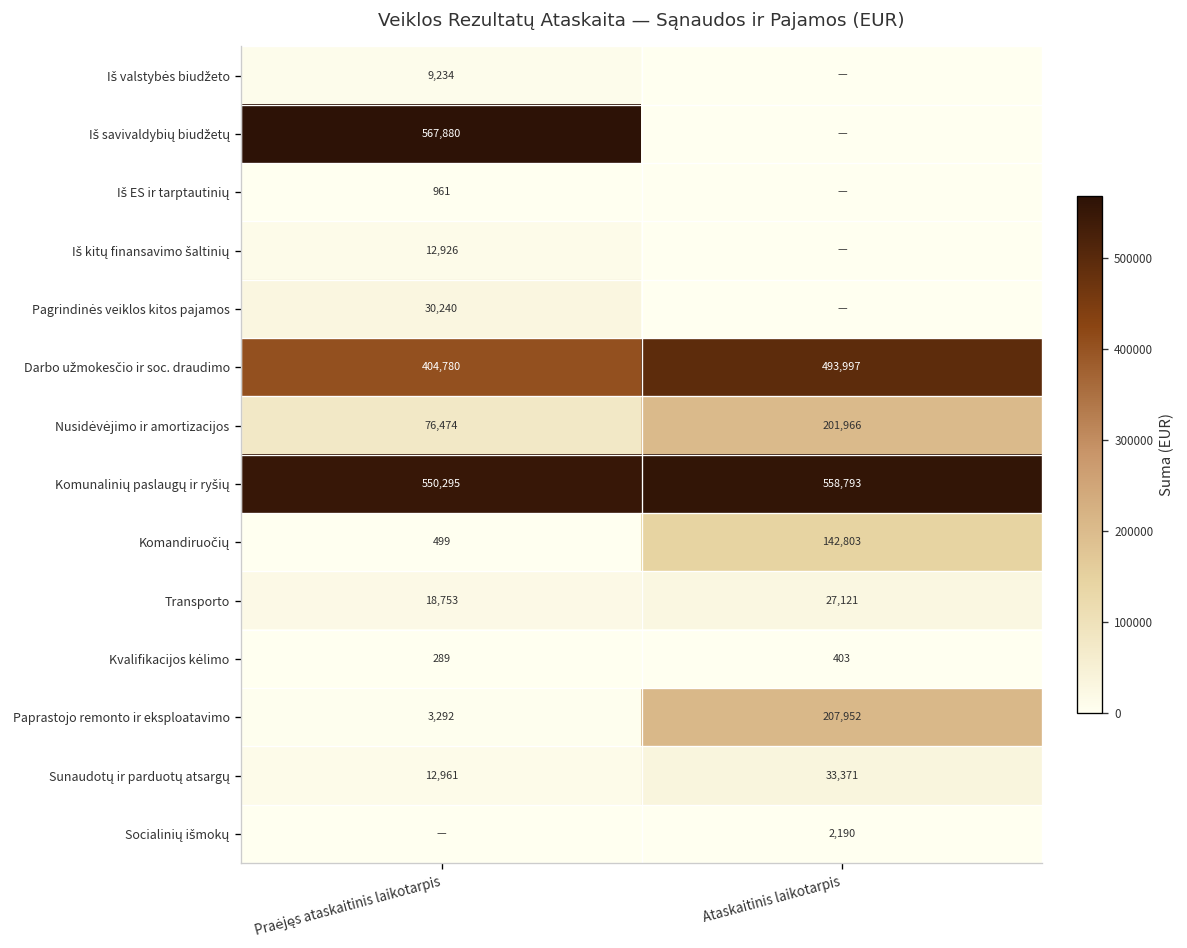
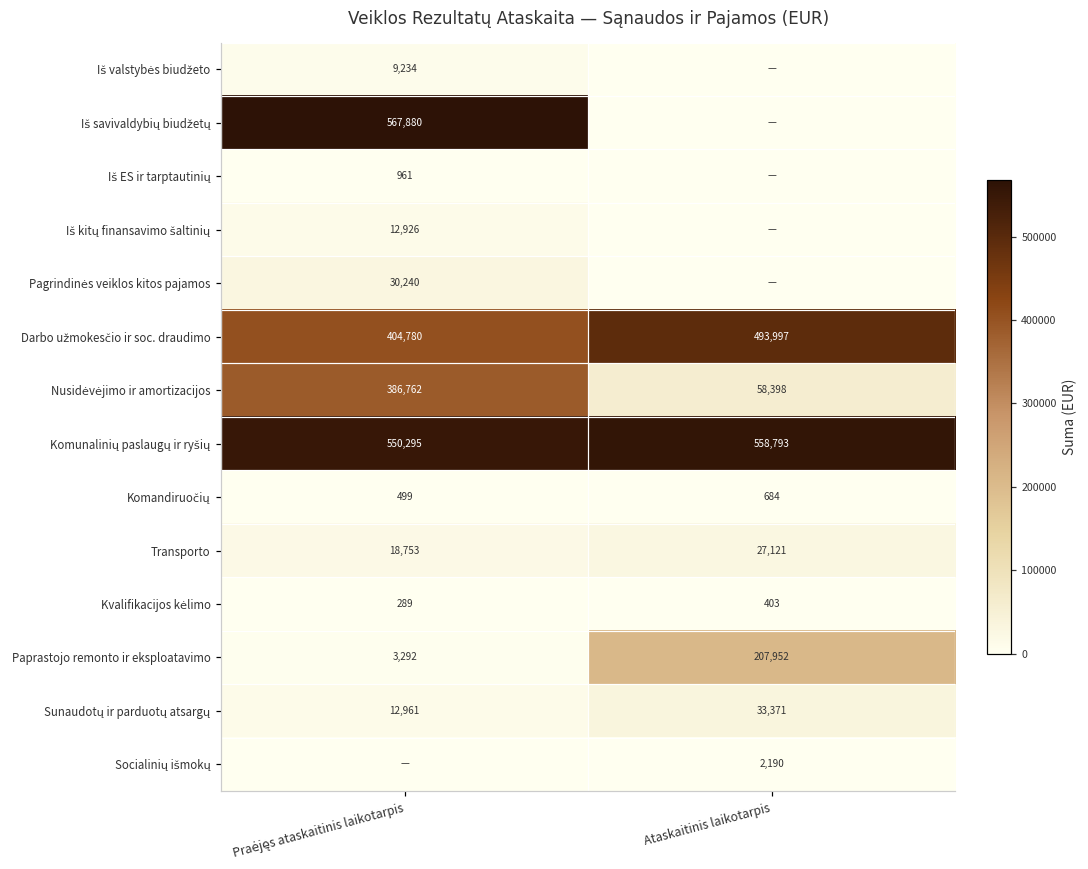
Nusidėvėjimo ir amortizacijos, Praėjęs ataskaitinis laikotarpis: 76,474 -> 386,762
Nusidėvėjimo ir amortizacijos, Ataskaitinis laikotarpis: 201,966 -> 58,398
Komandiruočių, Ataskaitinis laikotarpis: 142,803 -> 684
